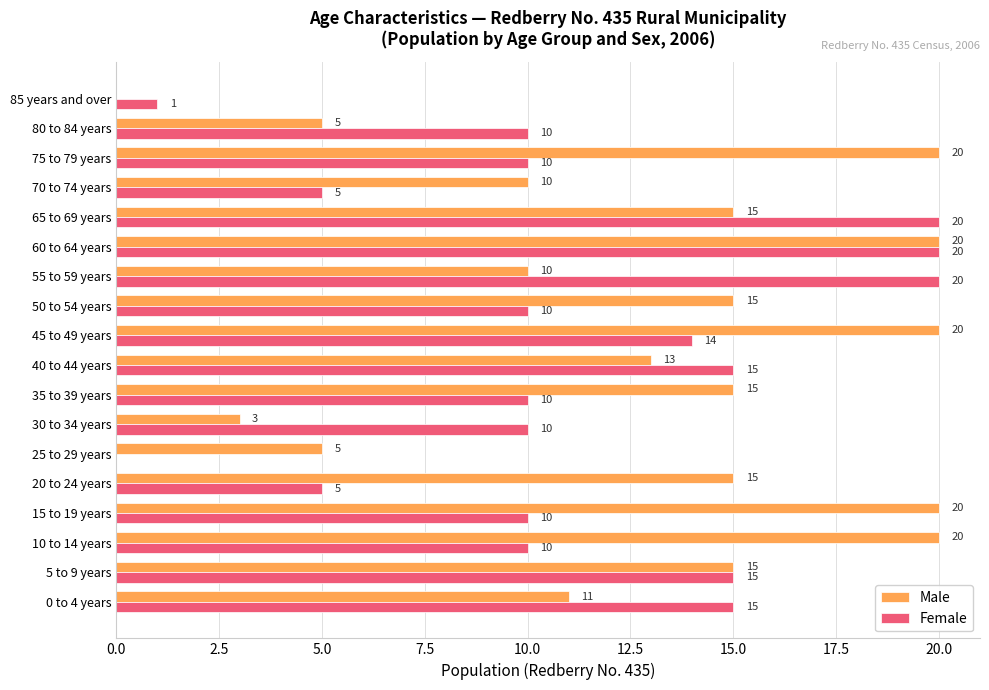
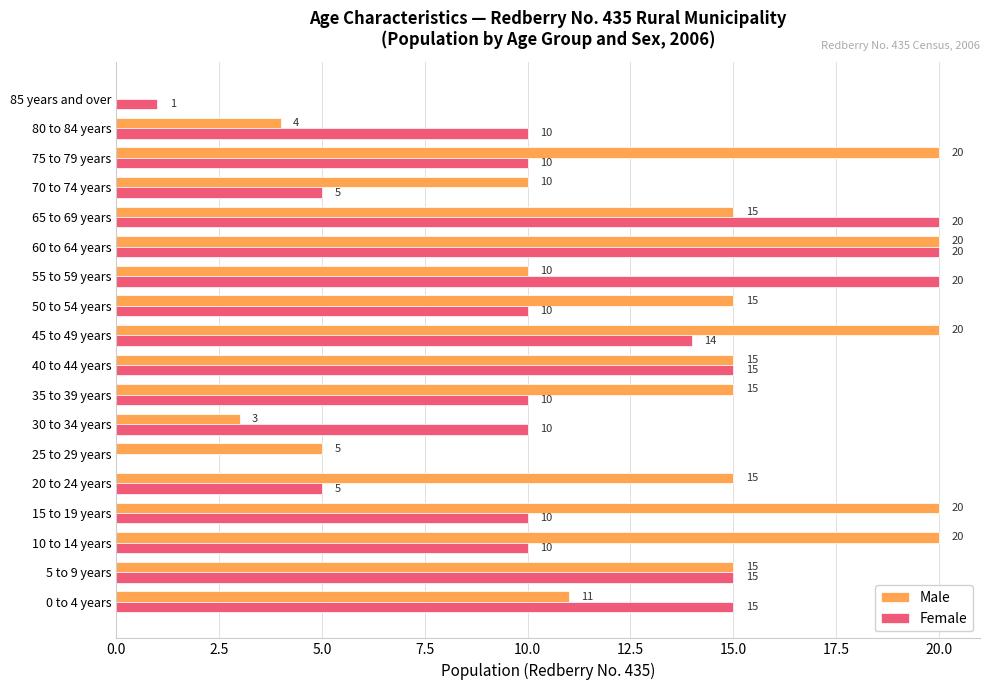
Male, 80 to 84 years: 5 -> 4
Male, 40 to 44 years: 13 -> 15
